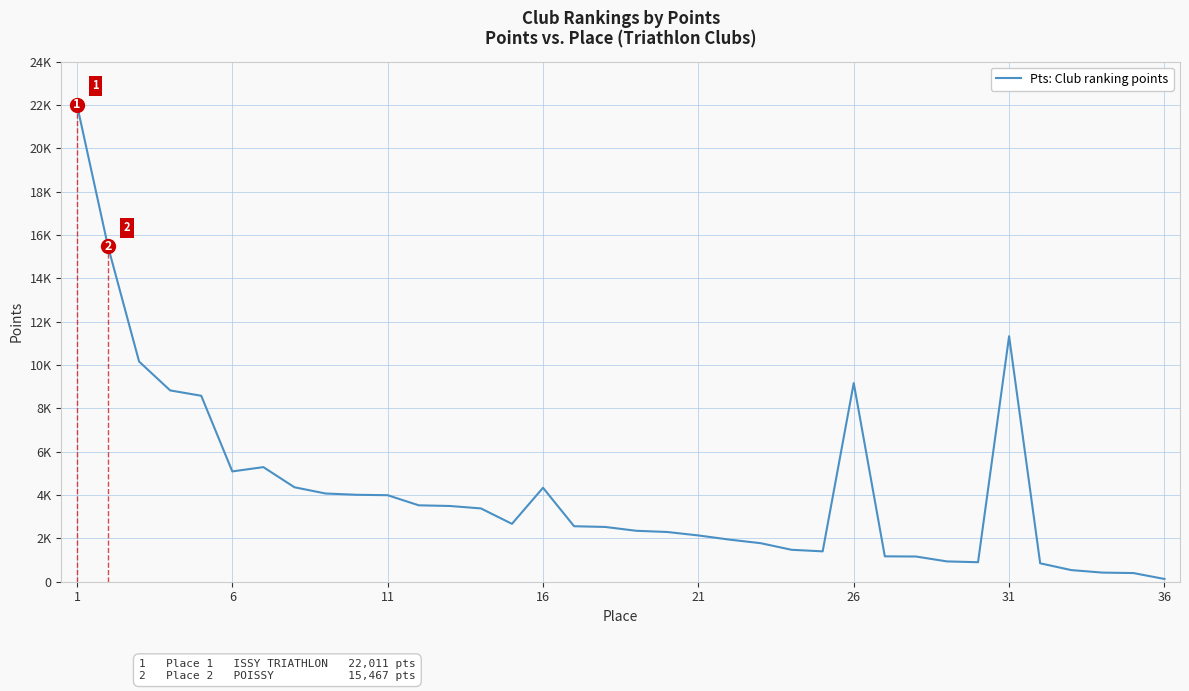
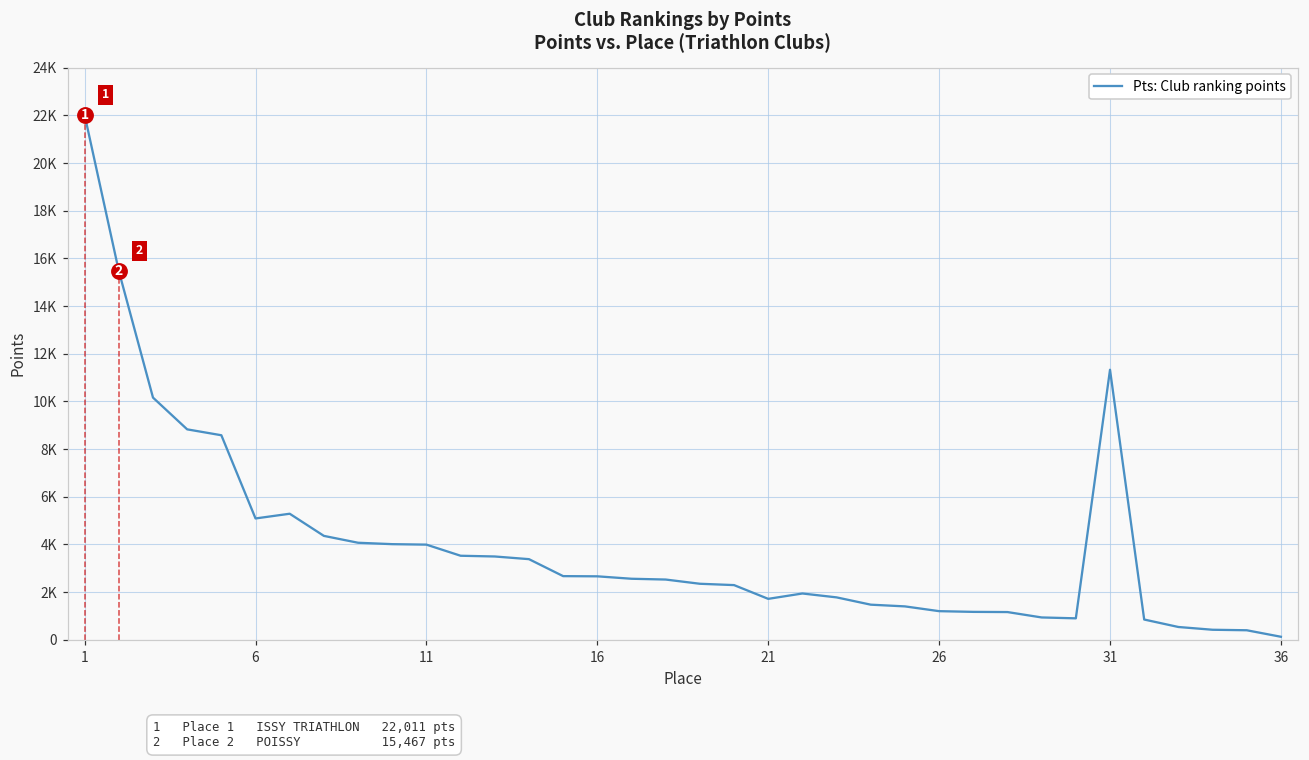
Pts: Club ranking points, 16: 4300 -> 2700
Pts: Club ranking points, 21: 2100 -> 1700
Pts: Club ranking points, 26: 9200 -> 1200
